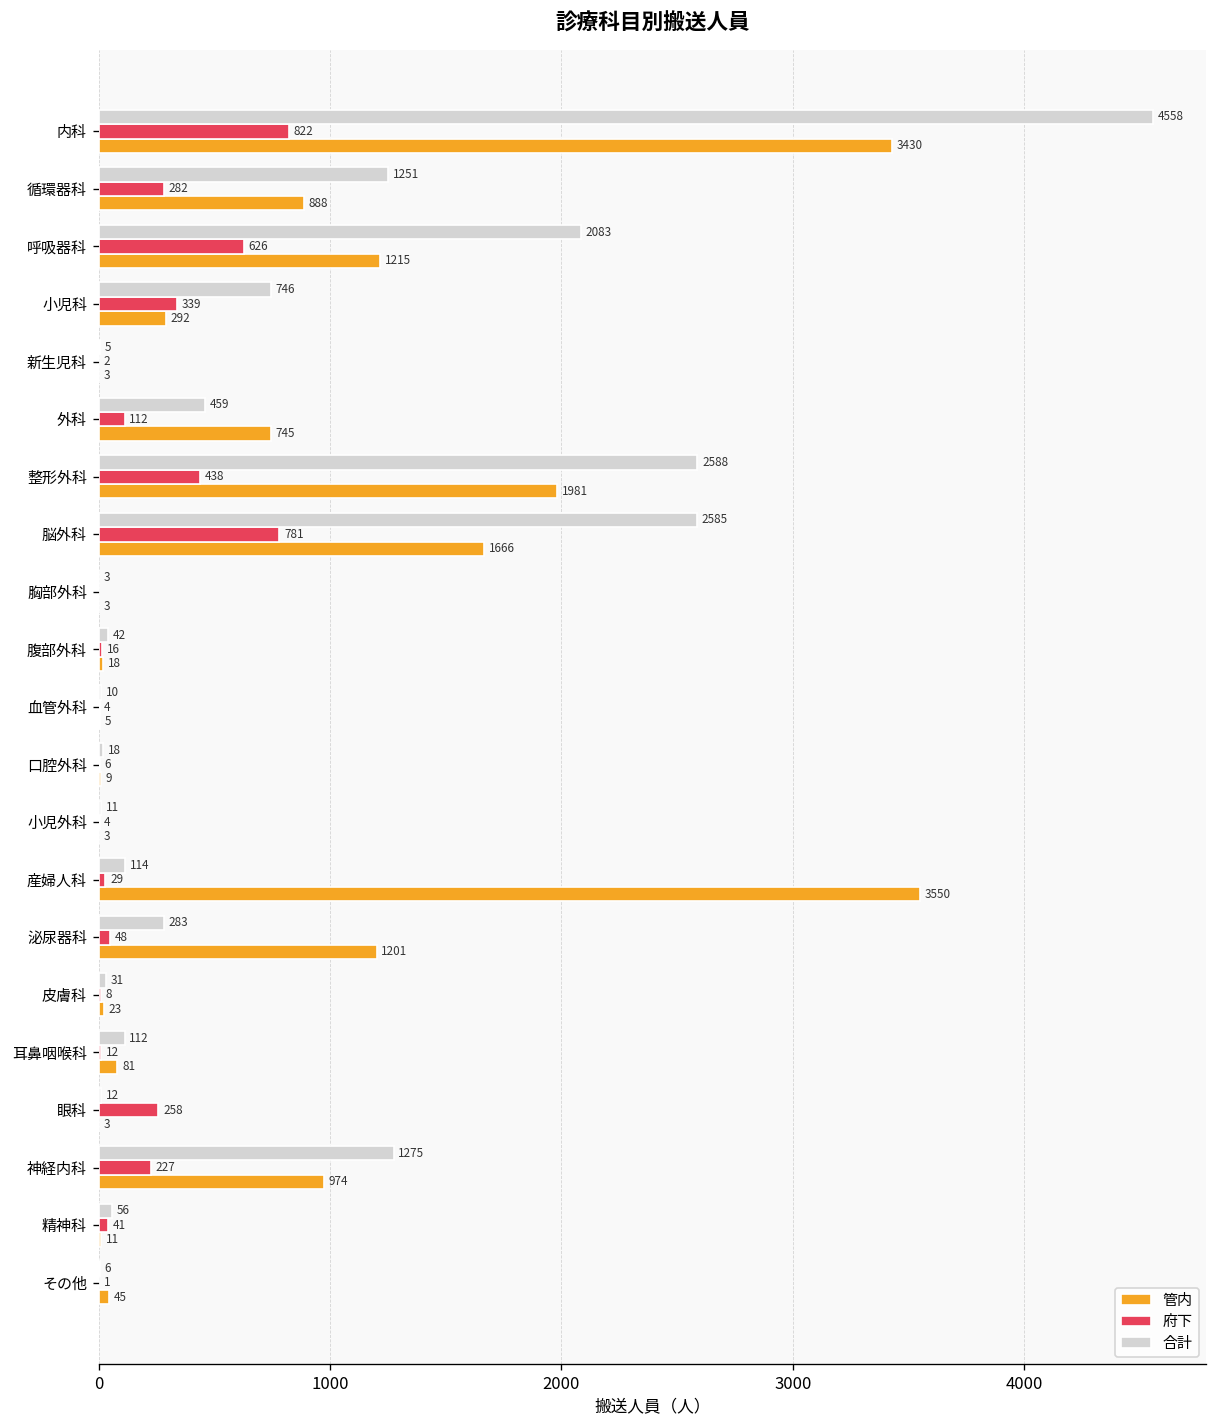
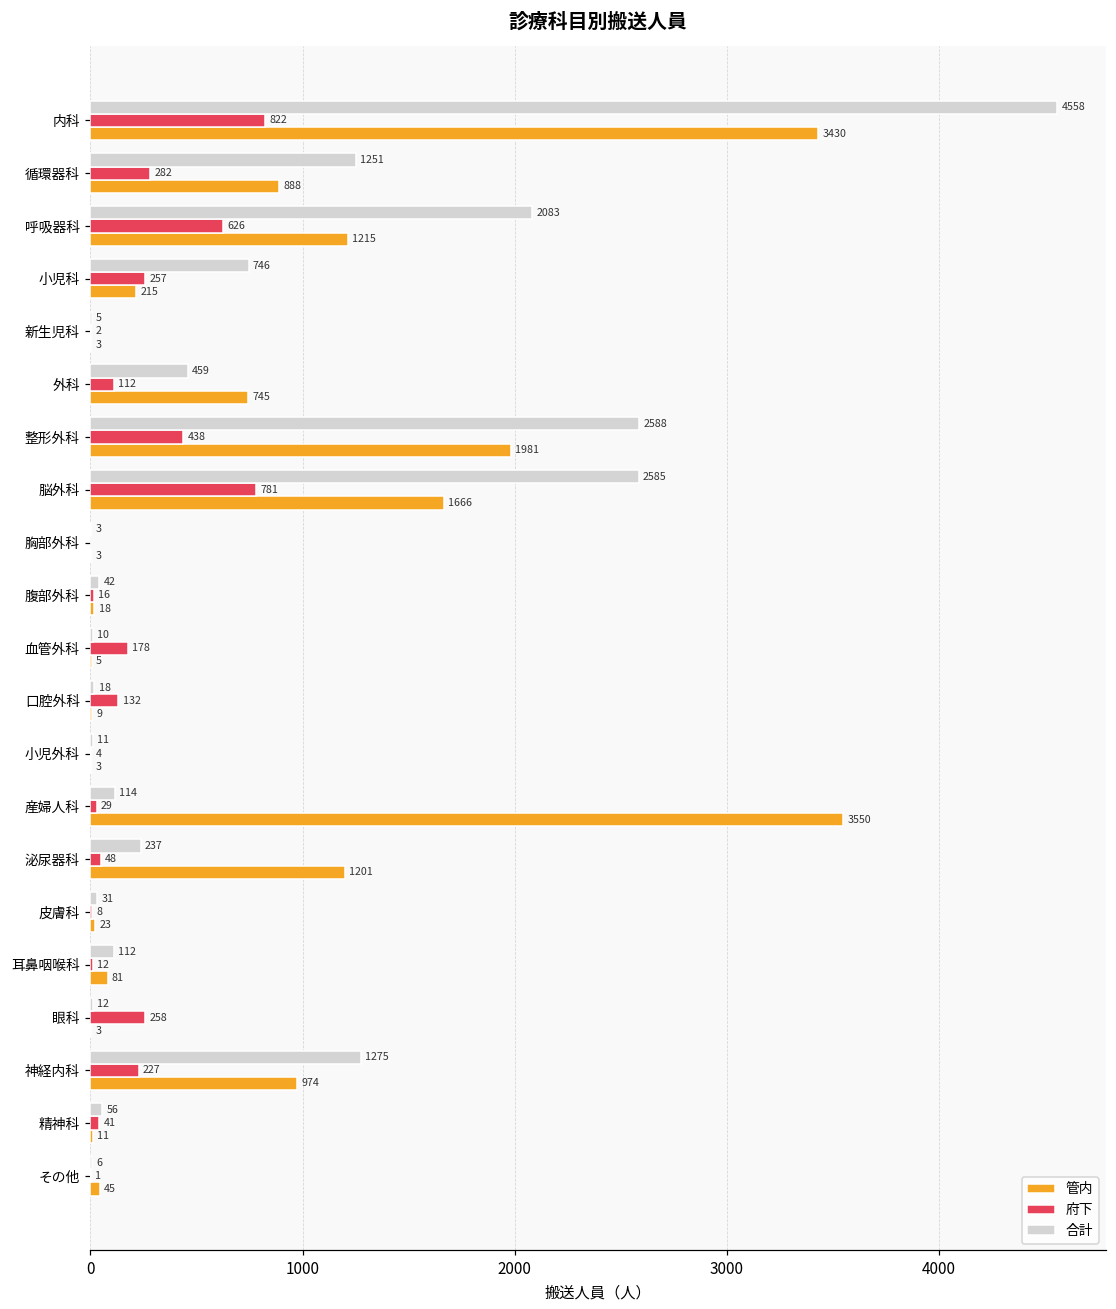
府下, 小児科: 339 -> 257
管内, 小児科: 292 -> 215
府下, 血管外科: 4 -> 178
府下, 口腔外科: 6 -> 132
合計, 泌尿器科: 283 -> 237
